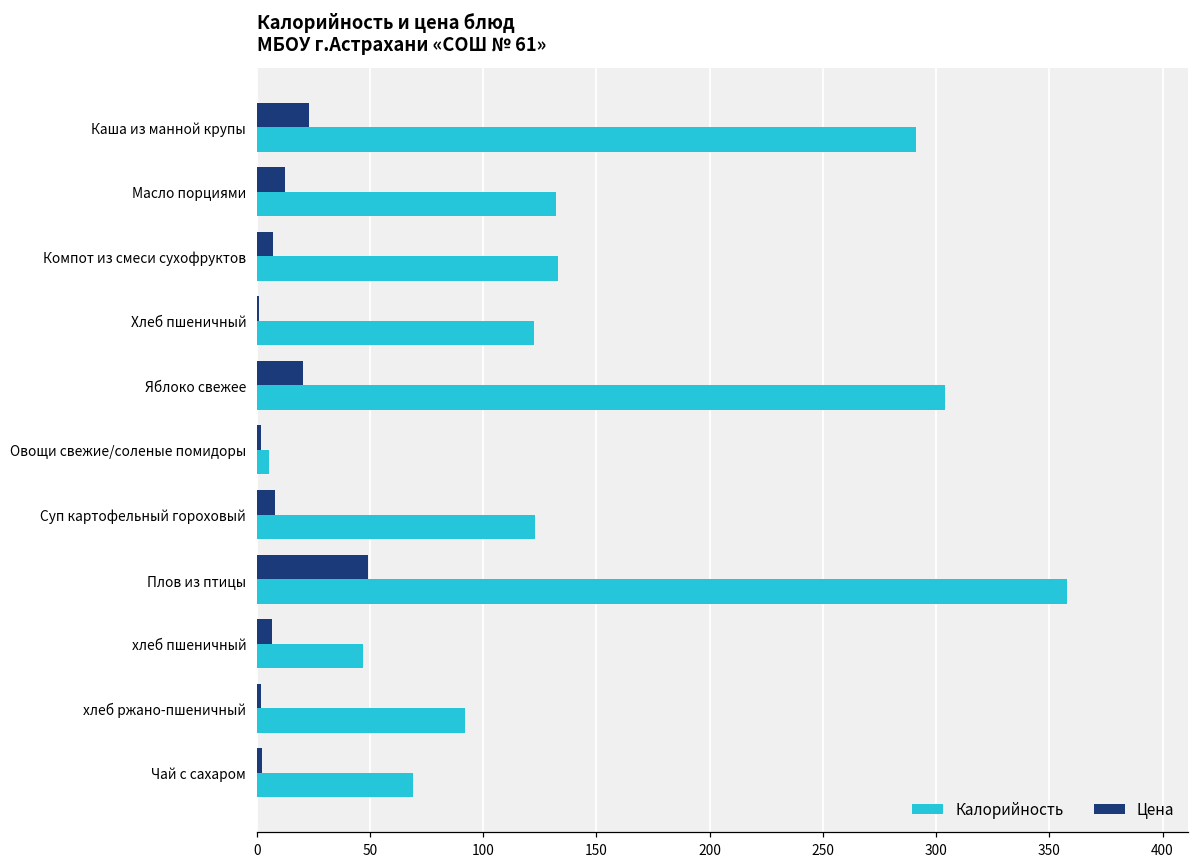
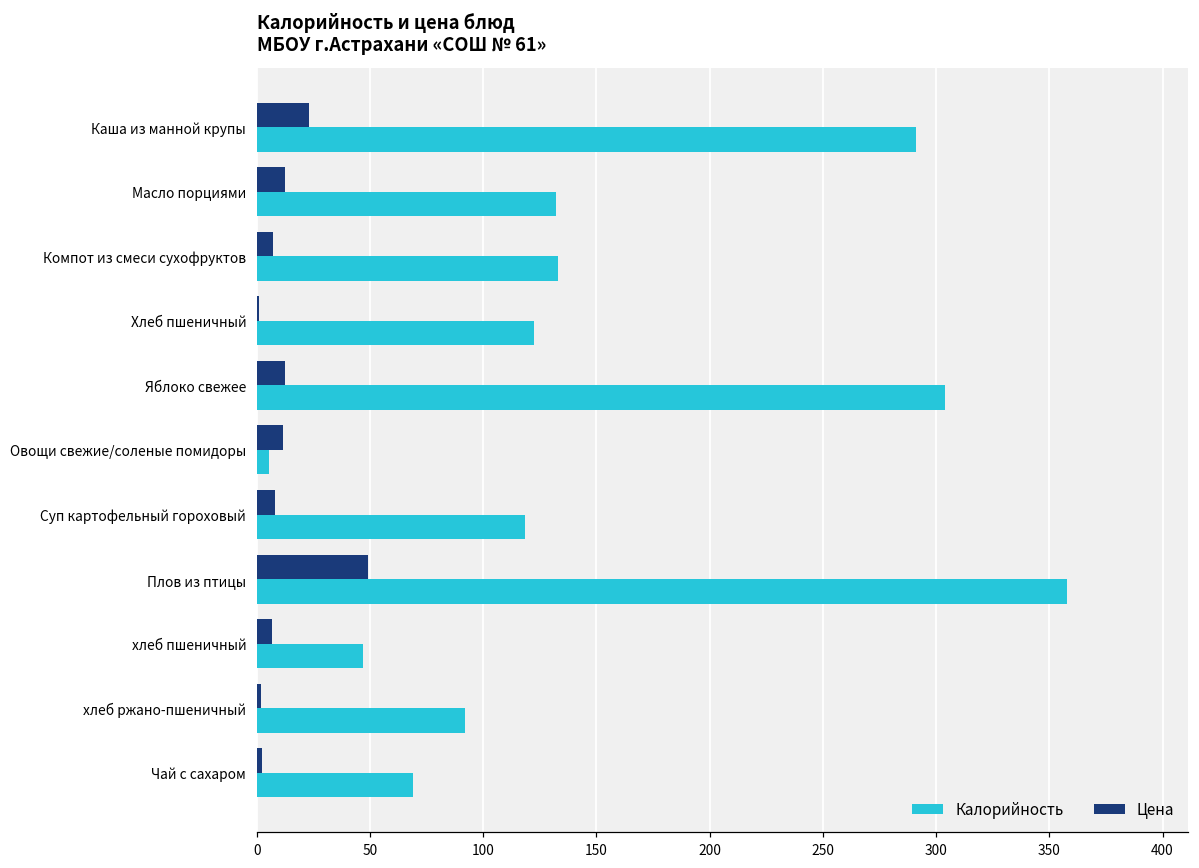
Цена, Яблоко свежее: 21 -> 13
Цена, Овощи свежие/соленые помидоры: 2 -> 11
Калорийность, Суп картофельный гороховый: 123 -> 119
